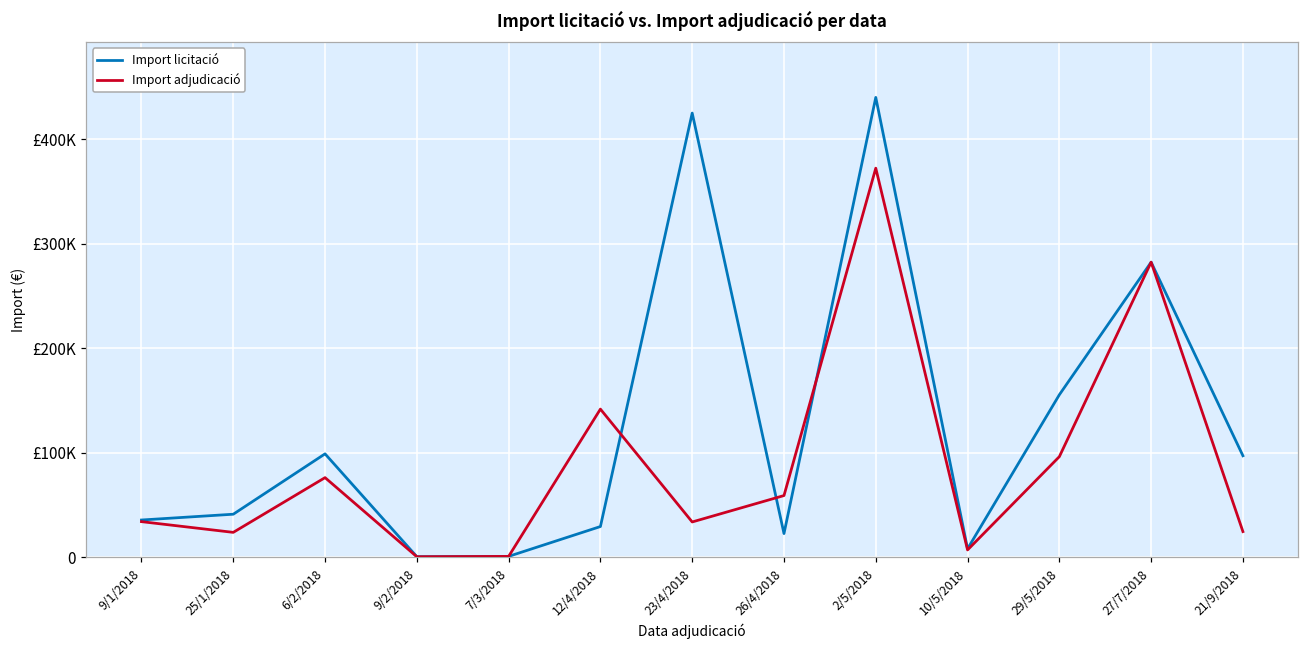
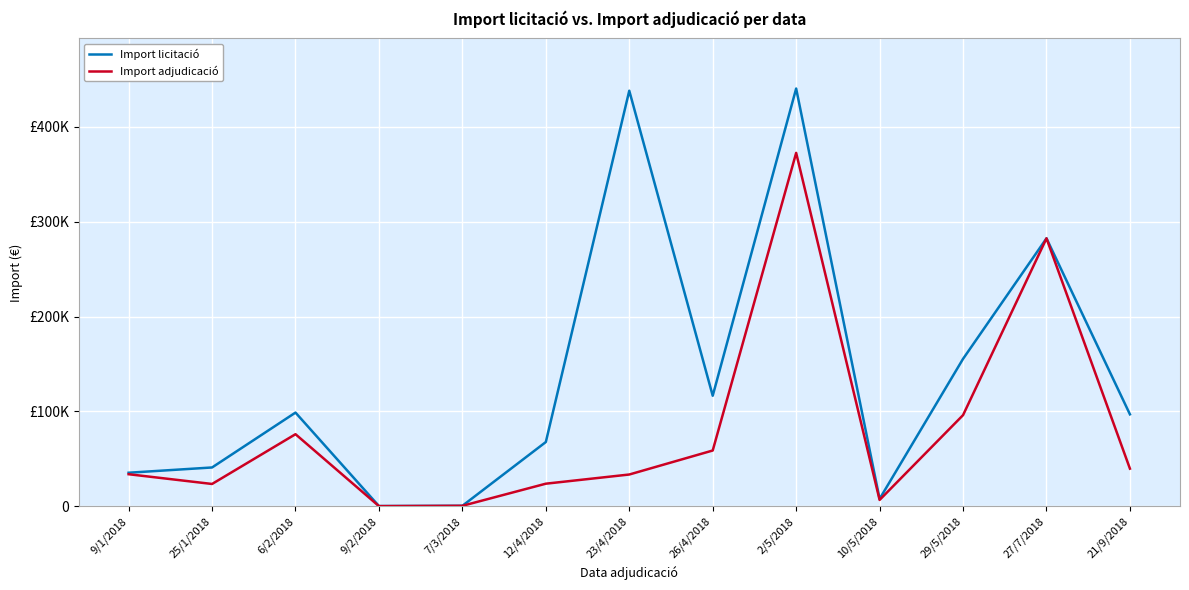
Import licitació, 12/4/2018: £30000 -> £70000
Import adjudicació, 12/4/2018: £140000 -> £20000
Import licitació, 23/4/2018: £430000 -> £440000
Import licitació, 26/4/2018: £20000 -> £120000
Import adjudicació, 21/9/2018: £20000 -> £40000
